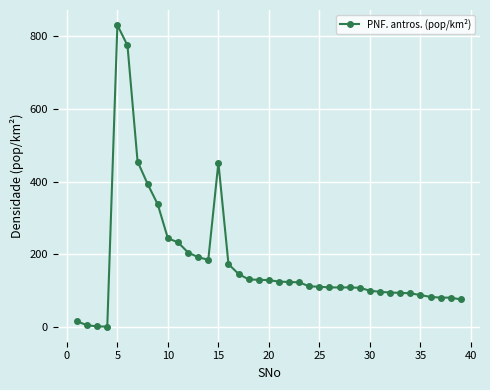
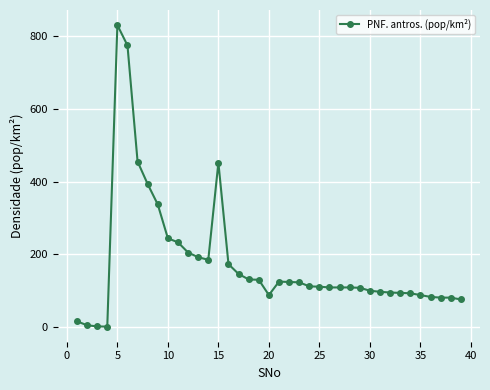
20: 130 -> 90
